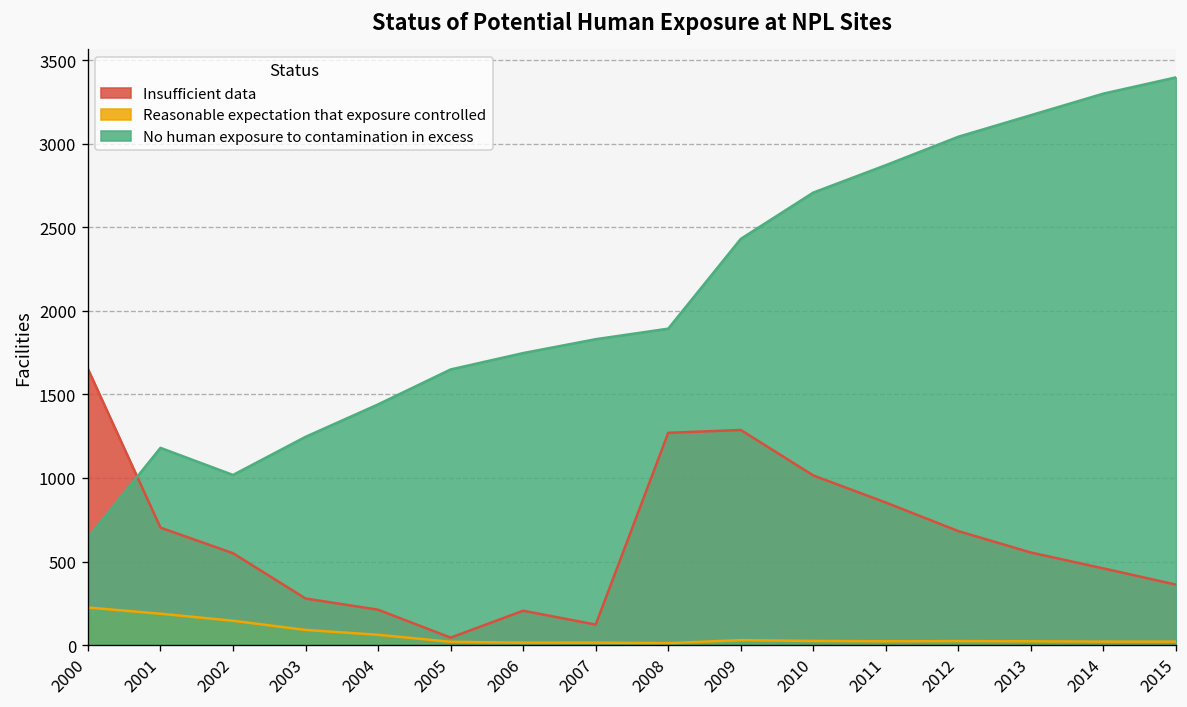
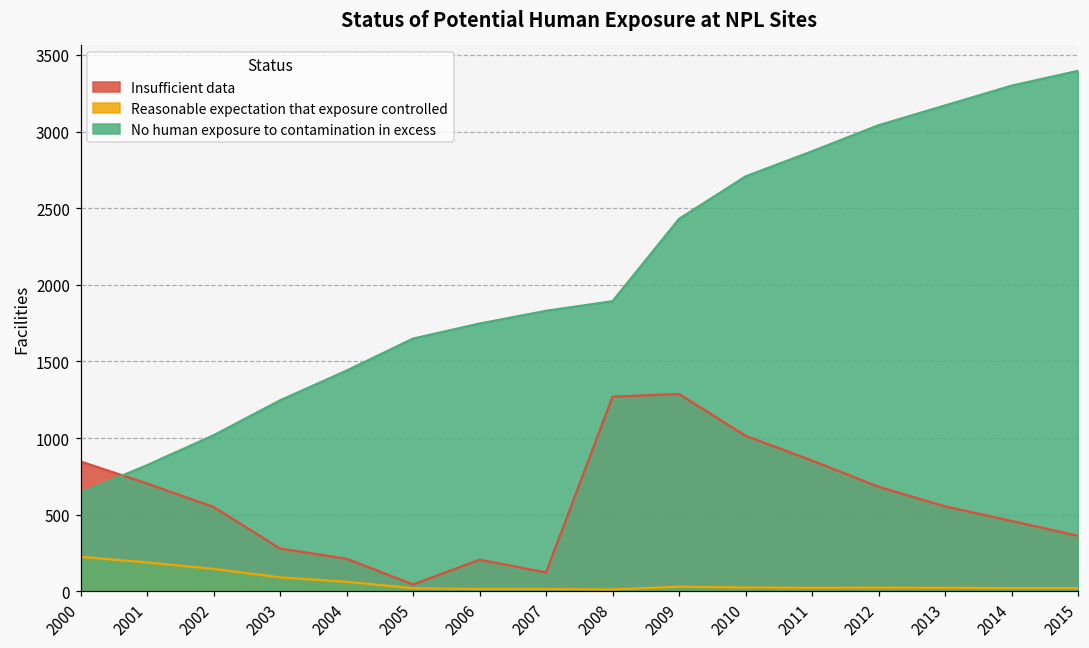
Insufficient data, 2000: 1650 -> 850
No human exposure to contamination in excess, 2001: 1180 -> 820
